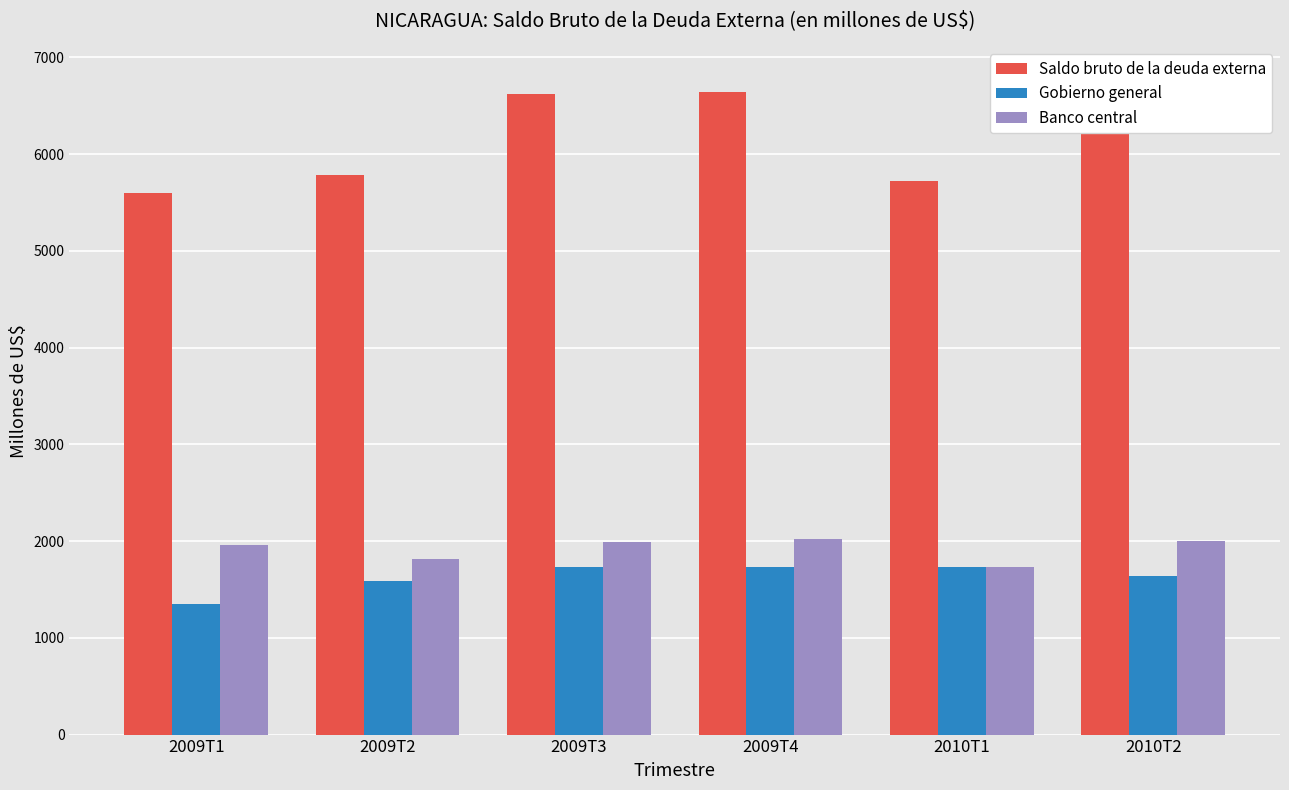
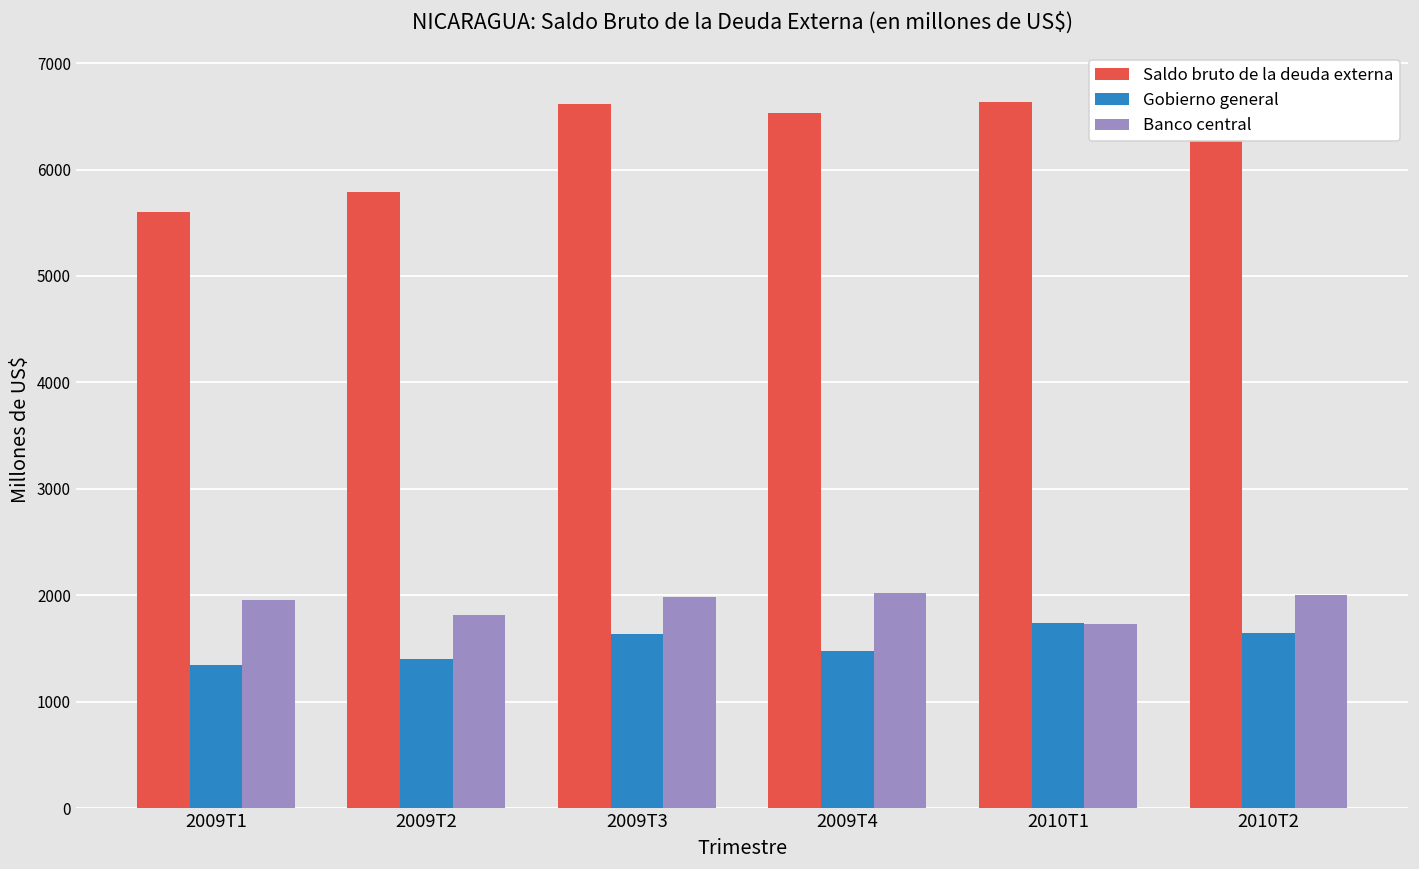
Gobierno general, 2009T2: 1600 -> 1400
Gobierno general, 2009T3: 1700 -> 1600
Saldo bruto de la deuda externa, 2009T4: 6600 -> 6500
Gobierno general, 2009T4: 1700 -> 1500
Saldo bruto de la deuda externa, 2010T1: 5700 -> 6600
